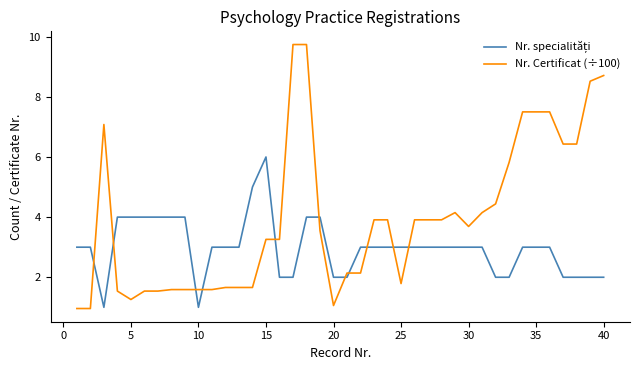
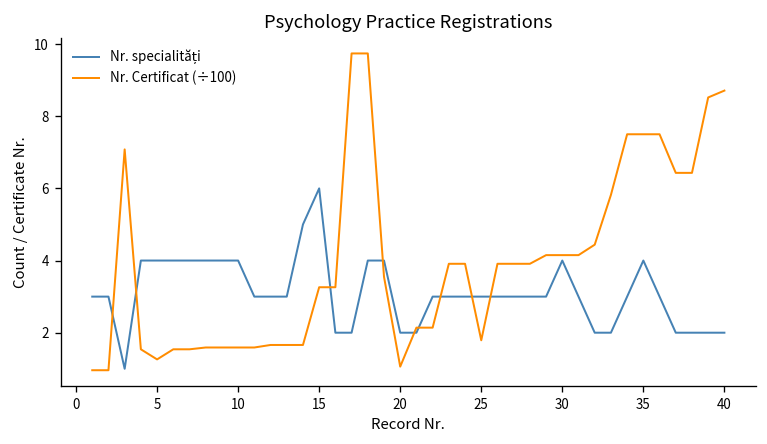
Nr. specialități, 10: 1 -> 4
Nr. specialități, 30: 3 -> 4
Nr. Certificat (÷100), 30: 3.7 -> 4.2
Nr. specialități, 35: 3 -> 4
